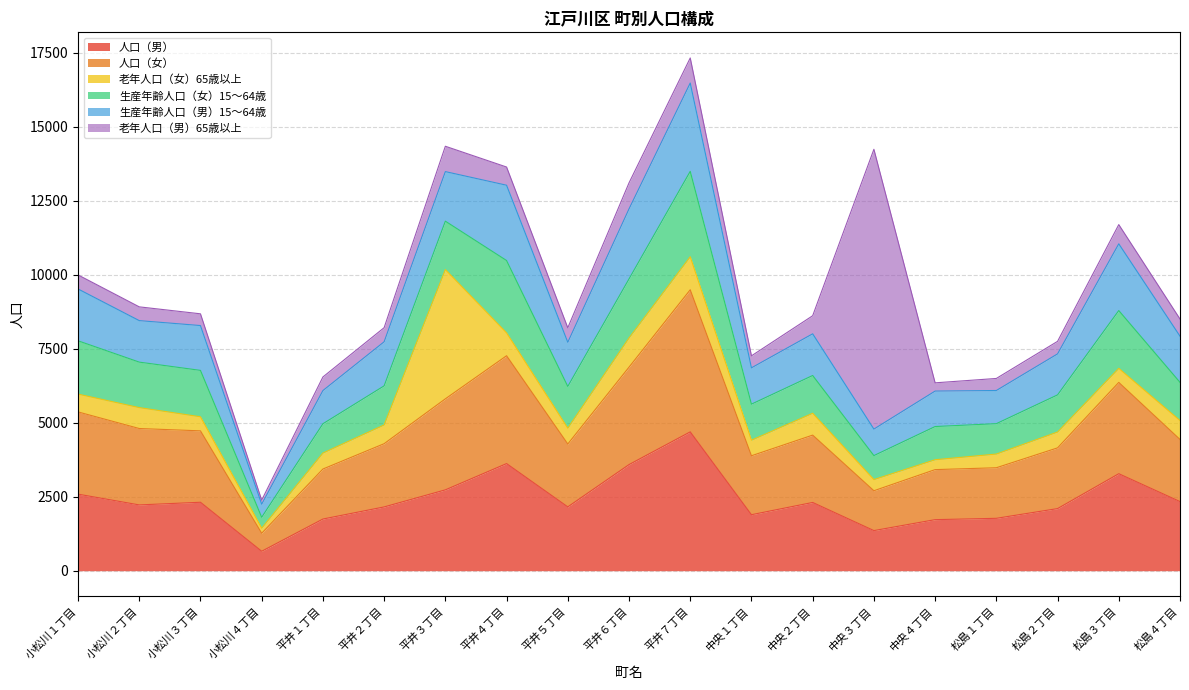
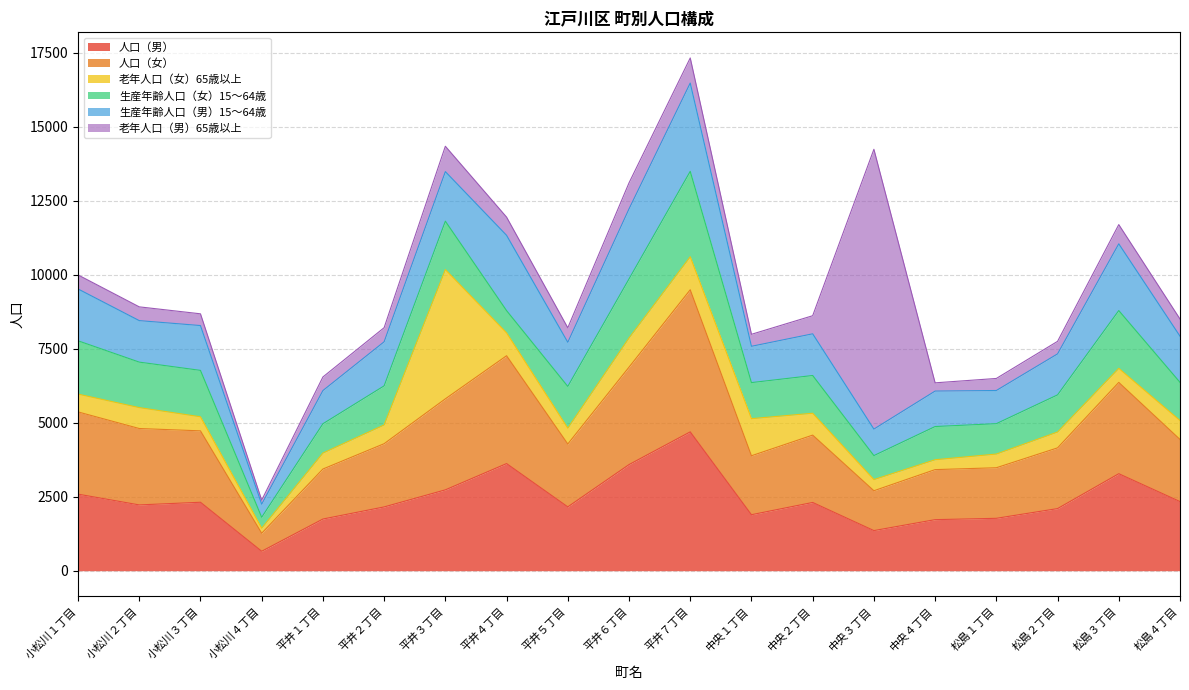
生産年齢人口（女）15～64歳, 平井４丁目: 2400 -> 800
老年人口（女）65歳以上, 中央１丁目: 500 -> 1300
